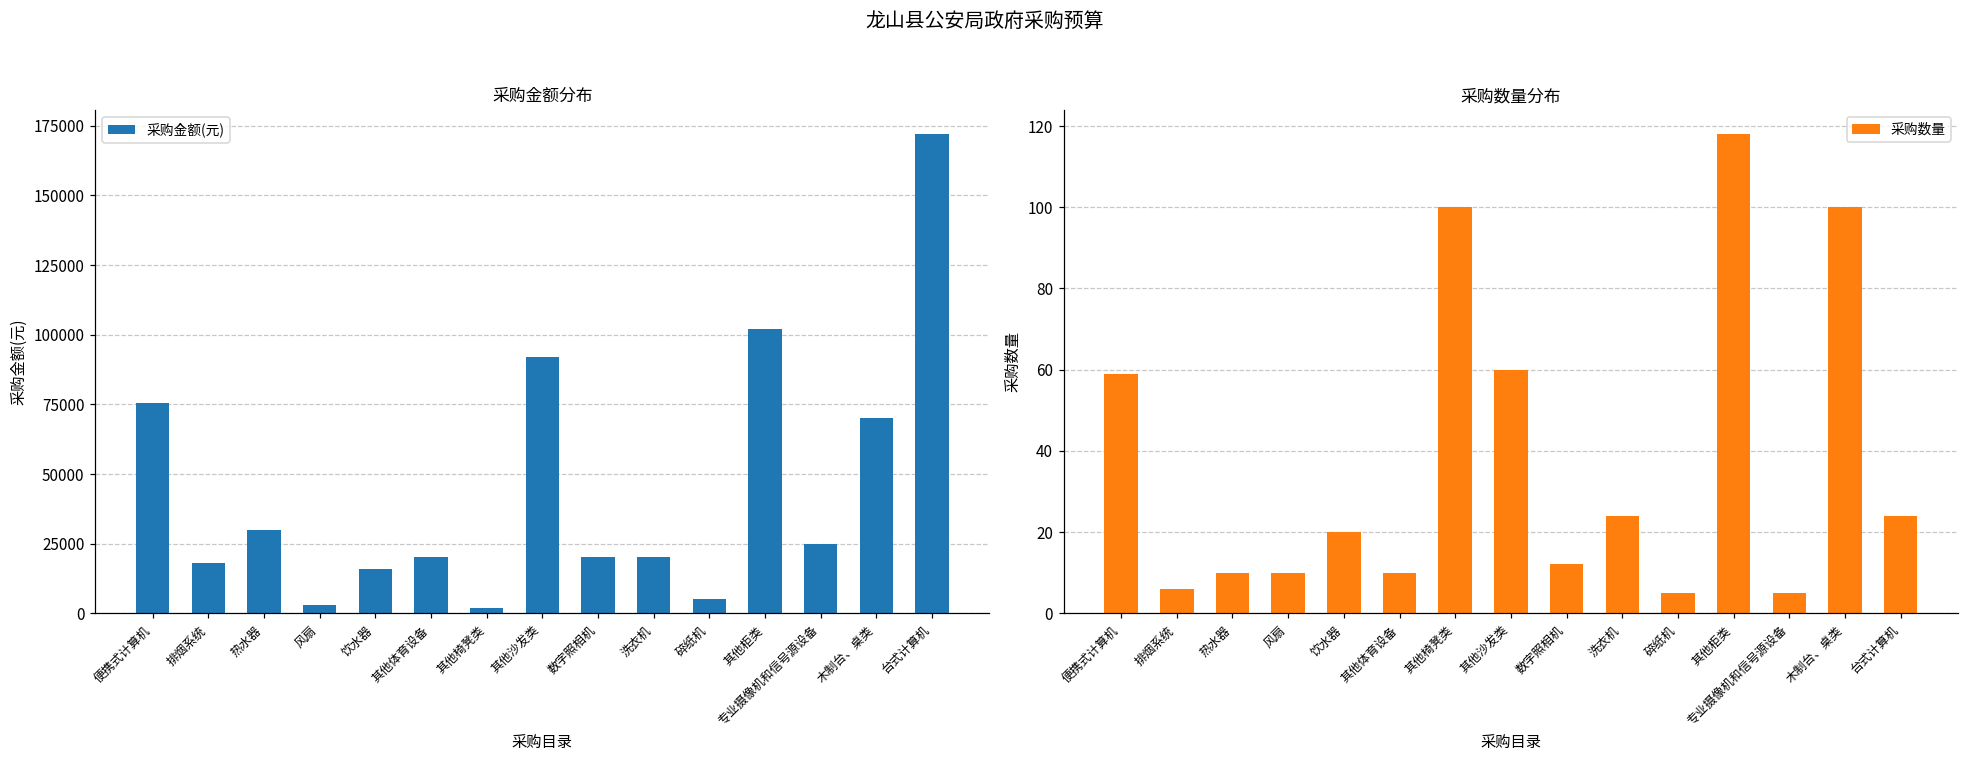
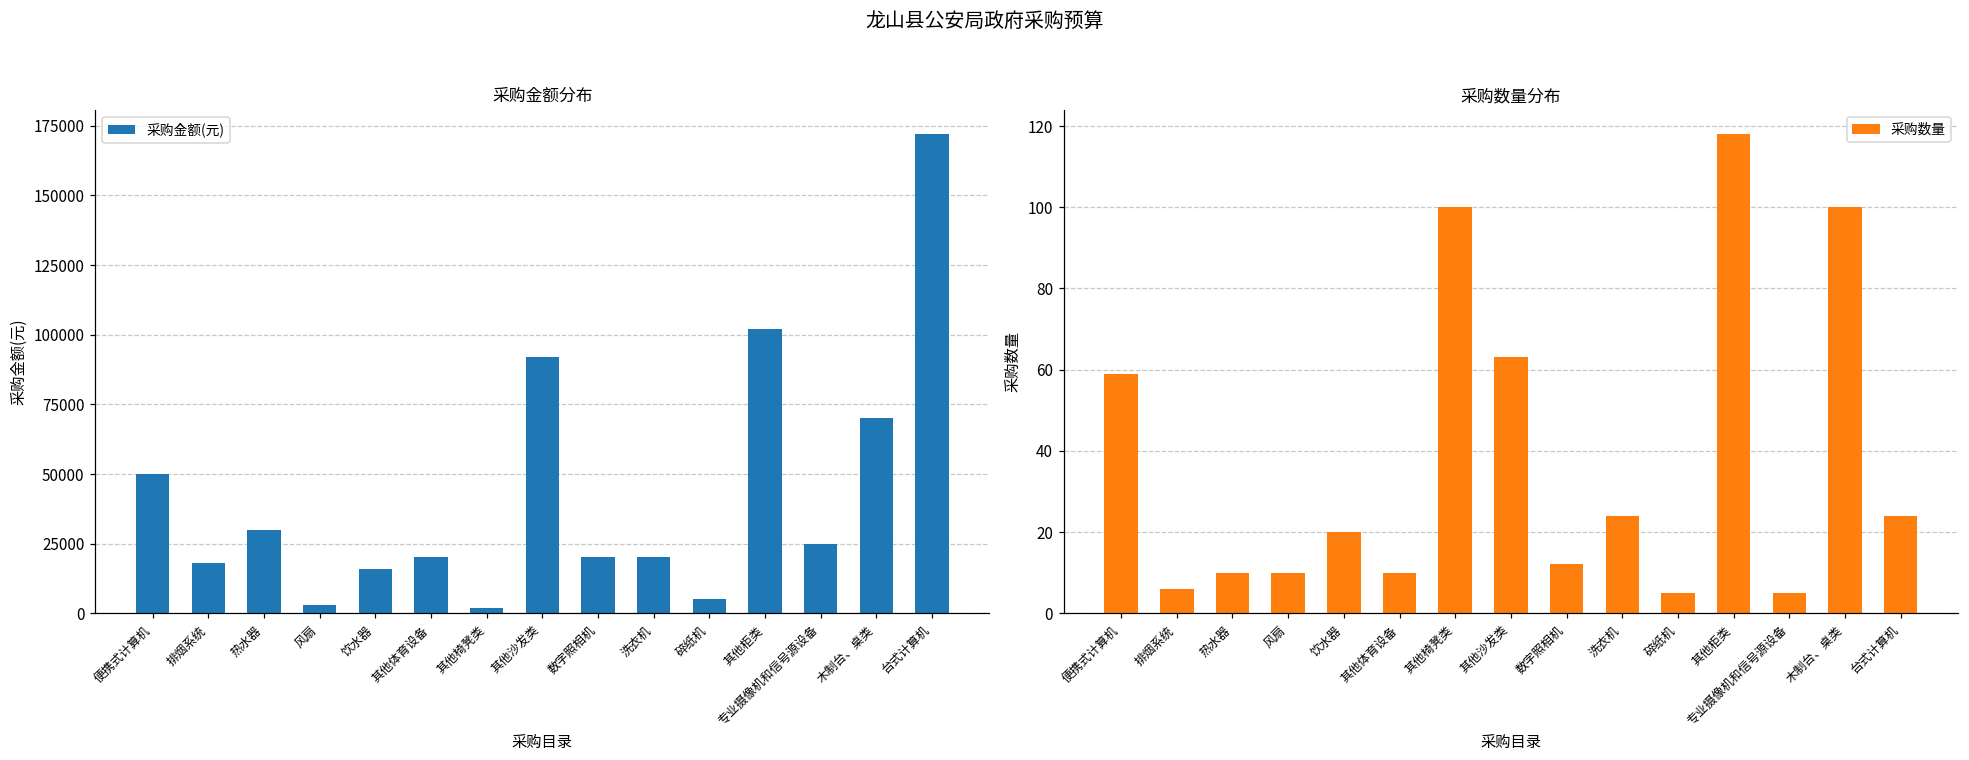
采购金额分布, 便携式计算机: 75000 -> 50000
采购数量分布, 其他沙发类: 60 -> 63
